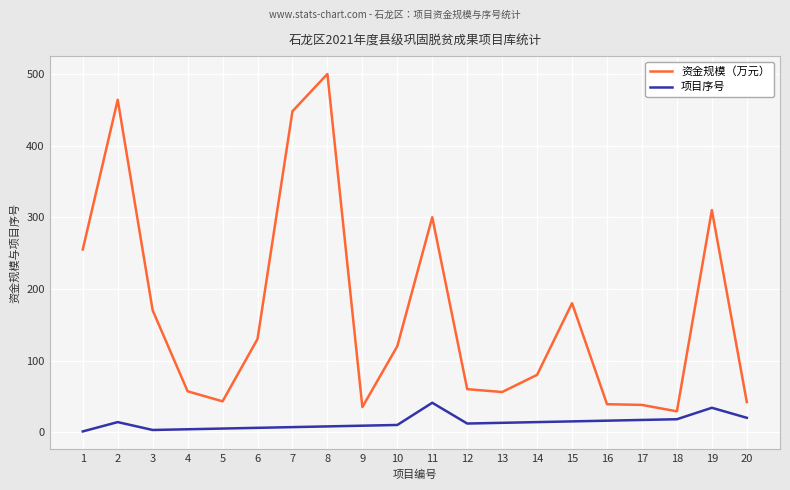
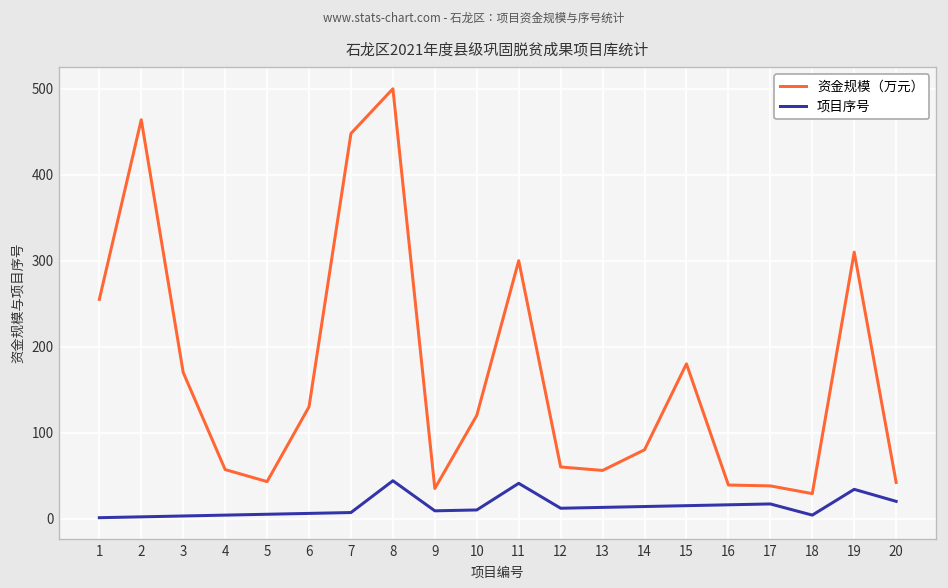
项目序号, 2: 10 -> 0
项目序号, 8: 10 -> 40
项目序号, 18: 20 -> 0
